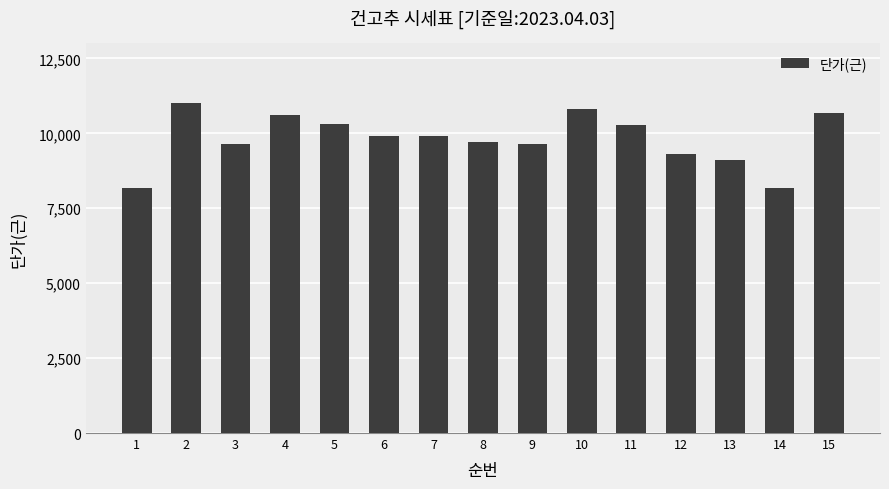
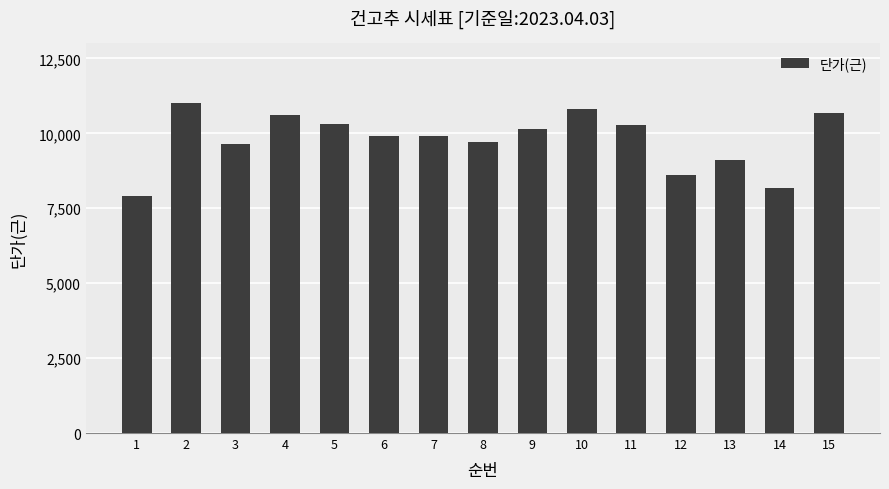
1: 8,200 -> 7,900
9: 9,700 -> 10,100
12: 9,300 -> 8,600
